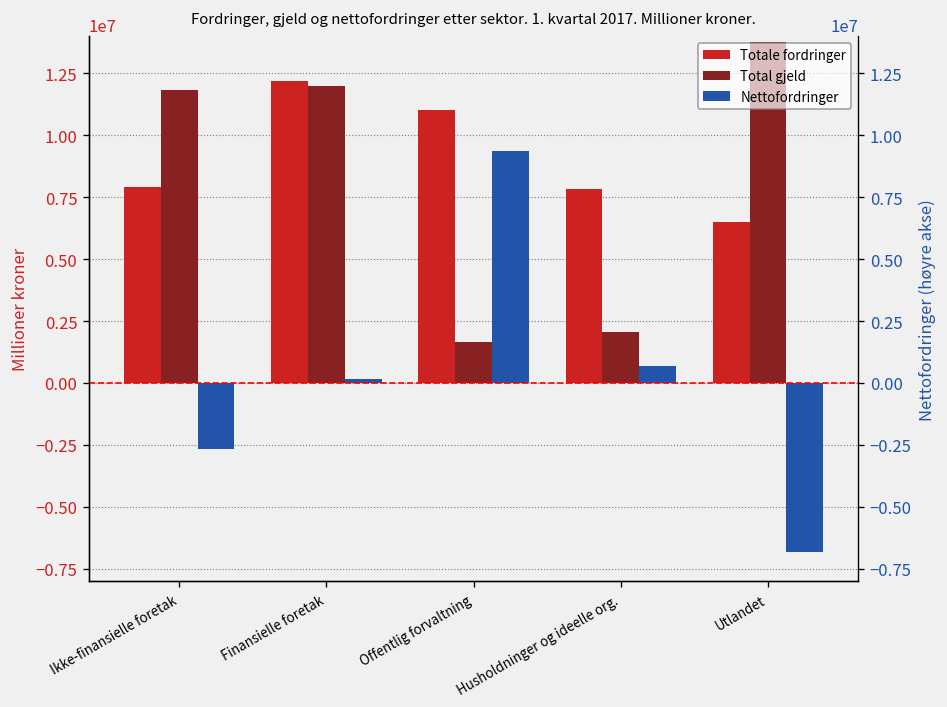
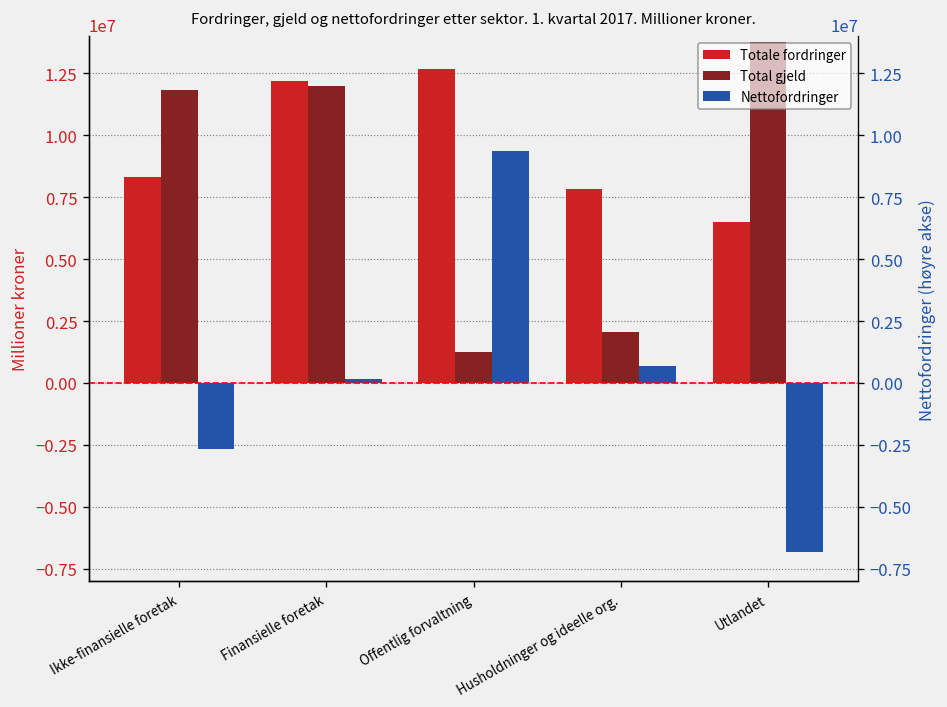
Totale fordringer, Ikke-finansielle foretak: 7900000 -> 8300000
Totale fordringer, Offentlig forvaltning: 11000000 -> 12700000
Total gjeld, Offentlig forvaltning: 1700000 -> 1300000
